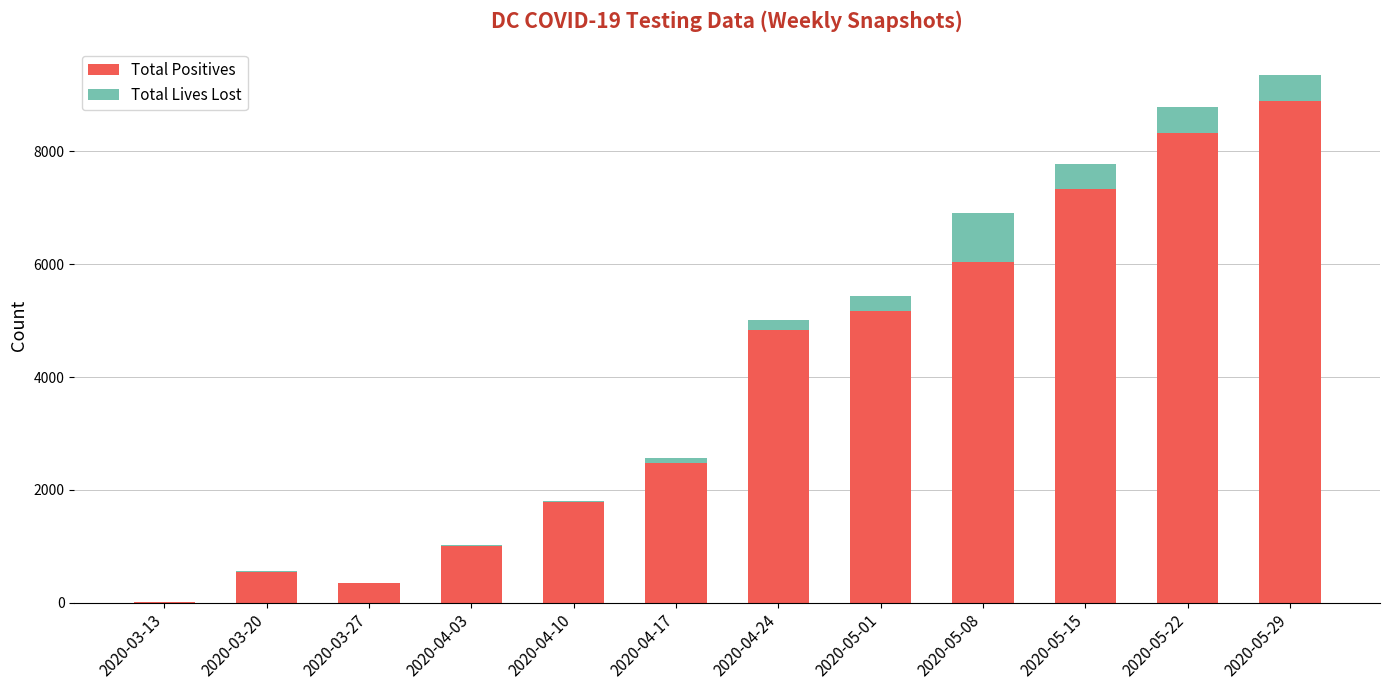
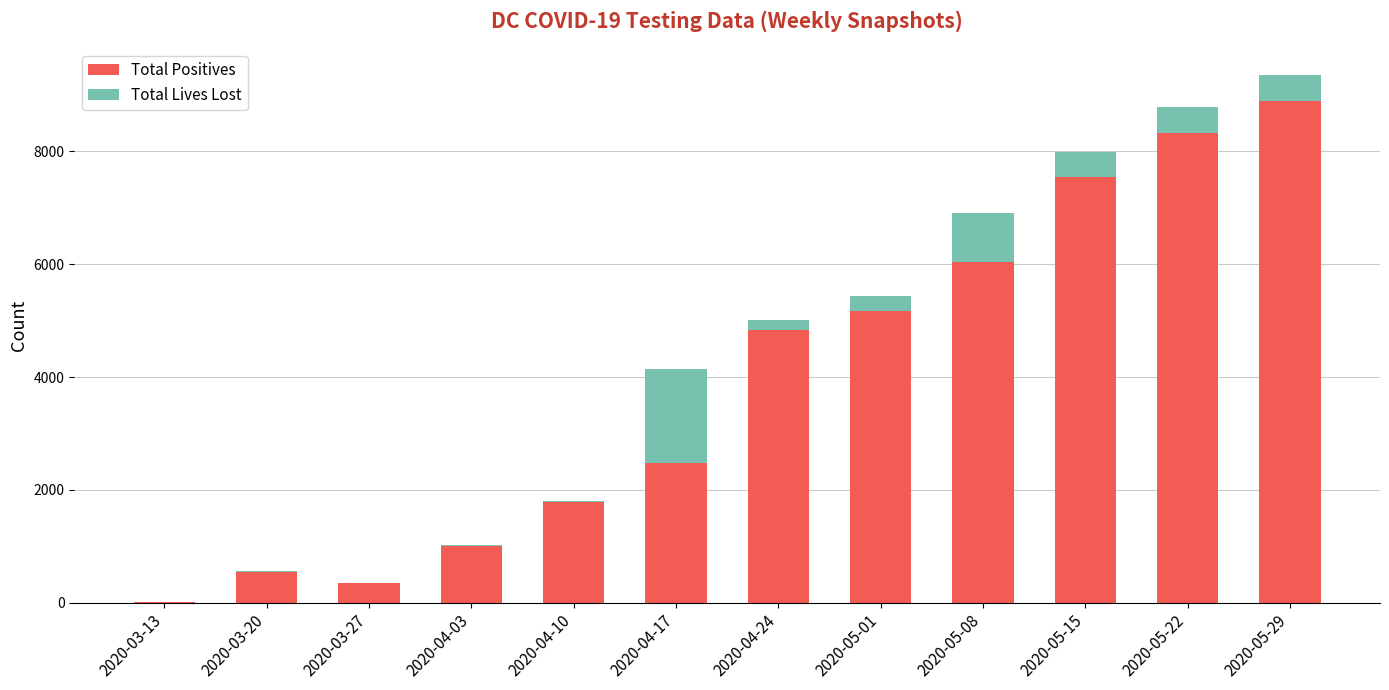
Total Lives Lost, 2020-04-17: 100 -> 1700
Total Positives, 2020-05-15: 7300 -> 7600
